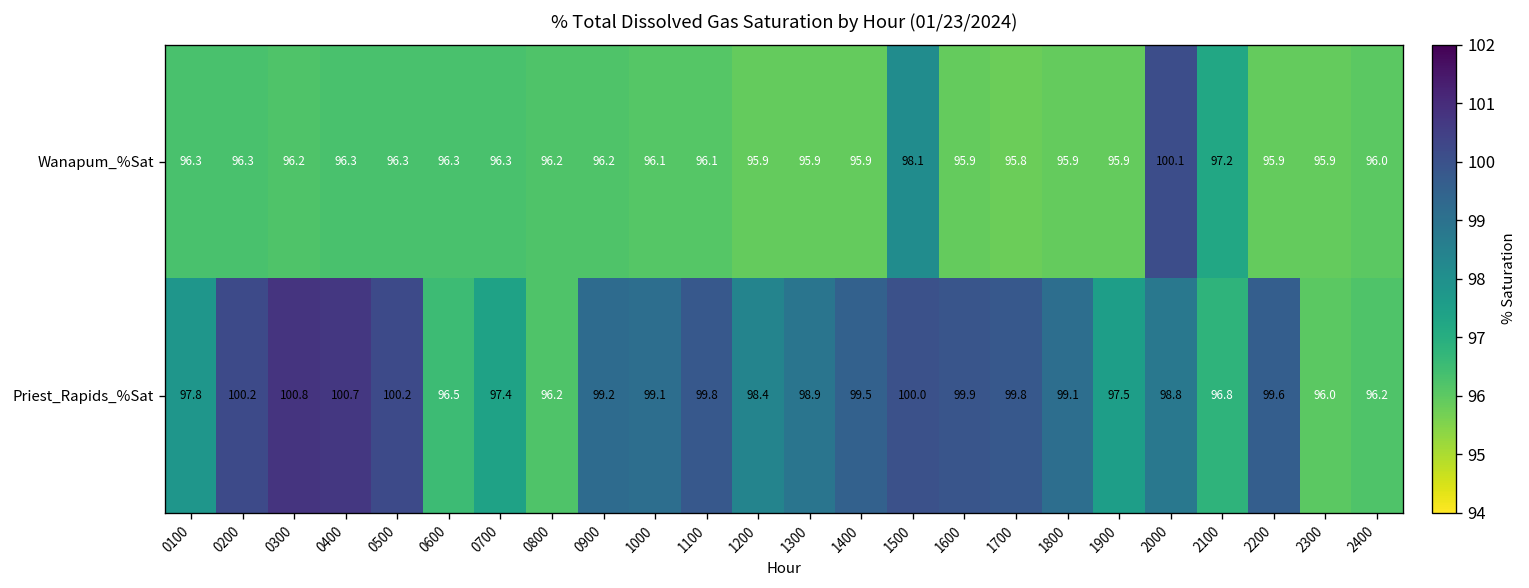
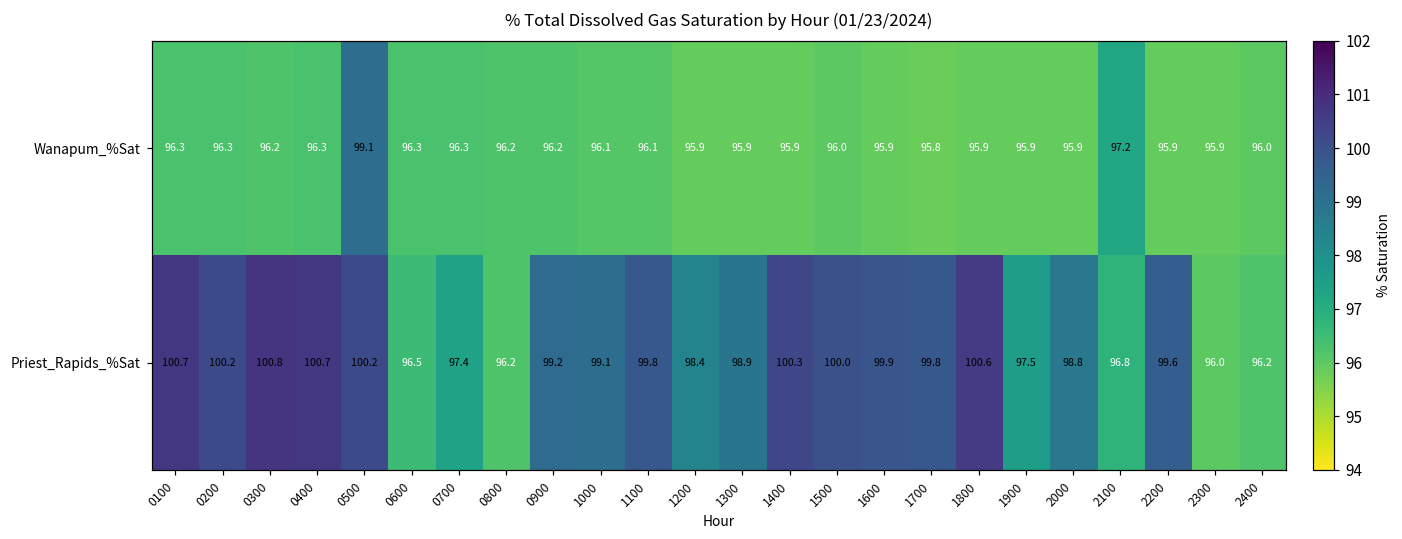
Wanapum_%Sat, 0500: 96.3 -> 99.1
Wanapum_%Sat, 1500: 98.1 -> 96.0
Wanapum_%Sat, 2000: 100.1 -> 95.9
Priest_Rapids_%Sat, 0100: 97.8 -> 100.7
Priest_Rapids_%Sat, 1400: 99.5 -> 100.3
Priest_Rapids_%Sat, 1800: 99.1 -> 100.6
